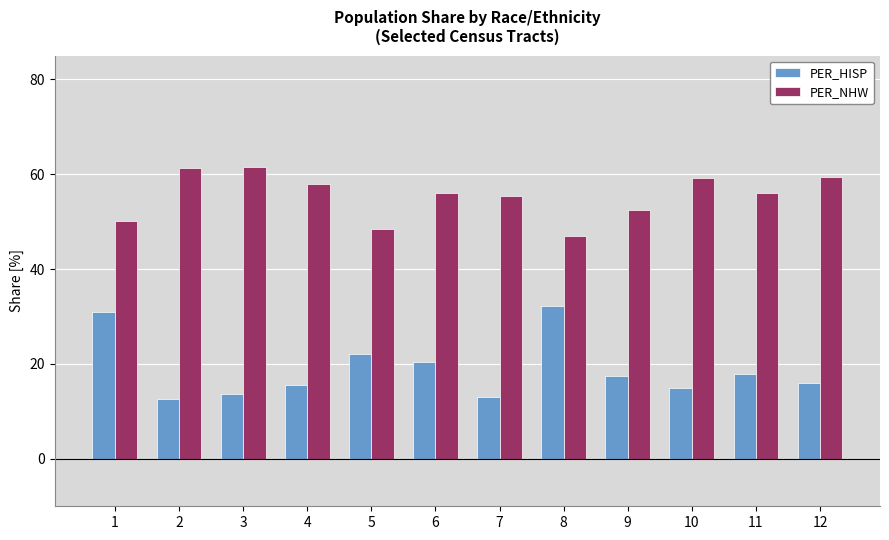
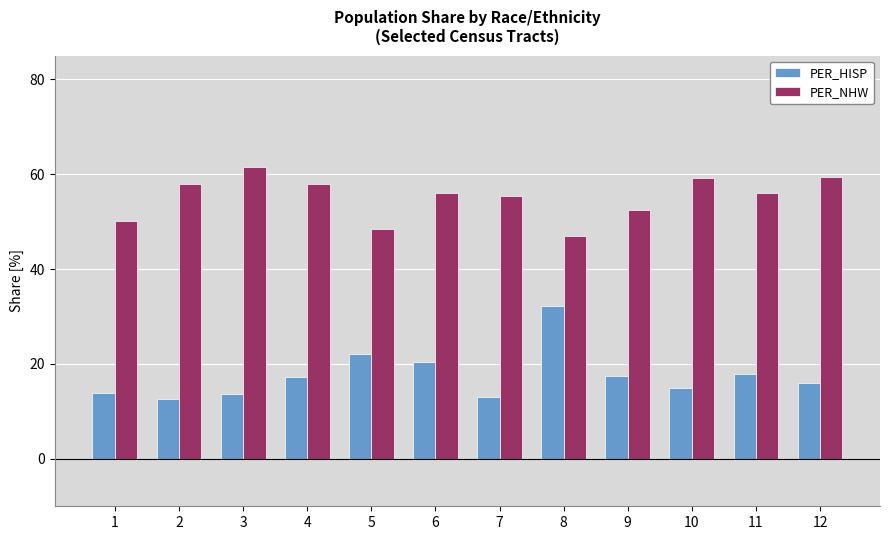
PER_HISP, 1: 31 -> 14
PER_NHW, 2: 61 -> 58
PER_HISP, 4: 16 -> 17
